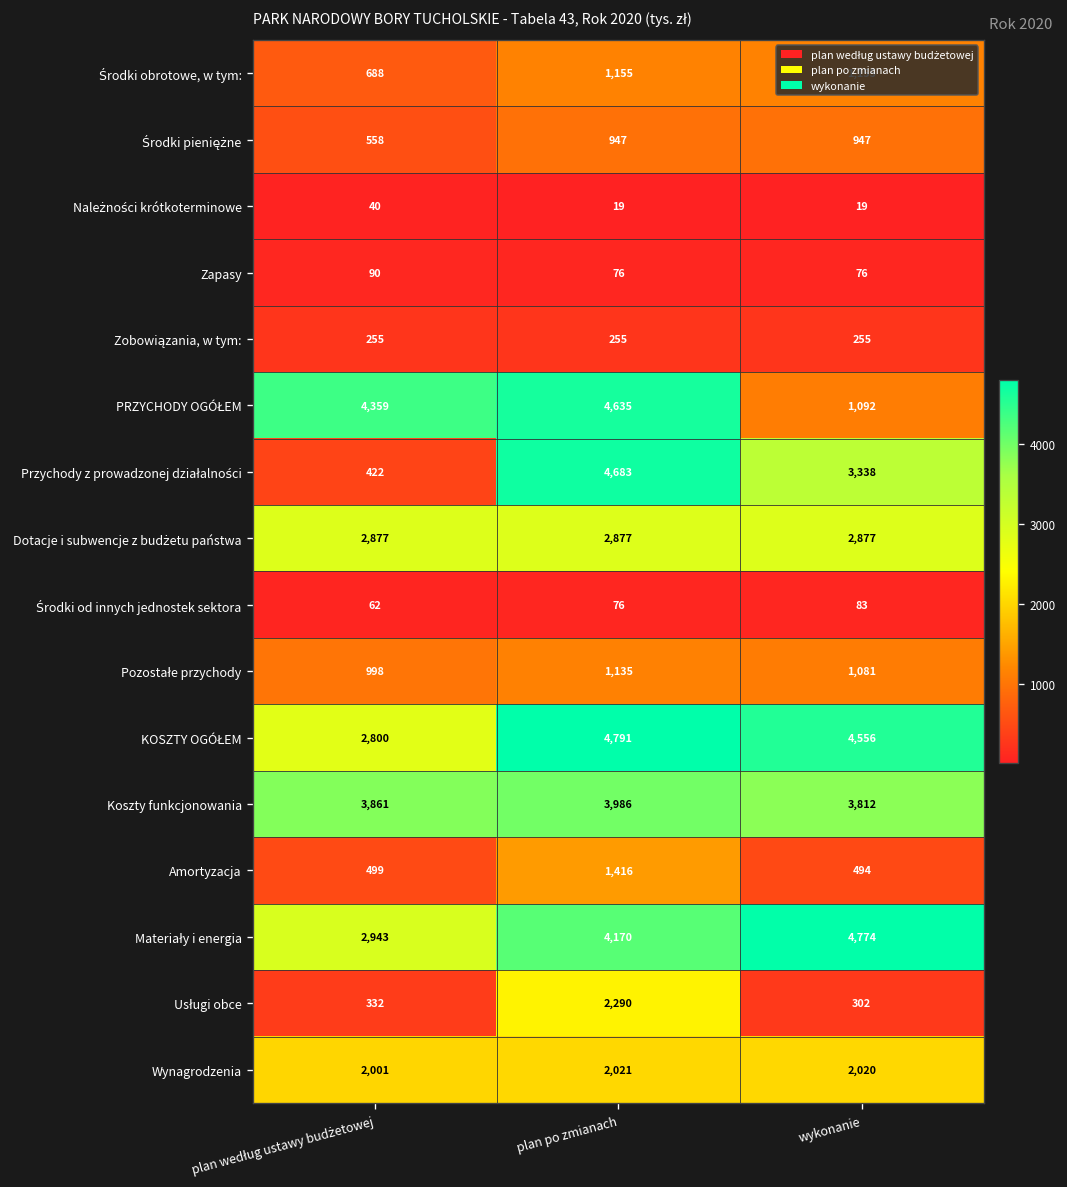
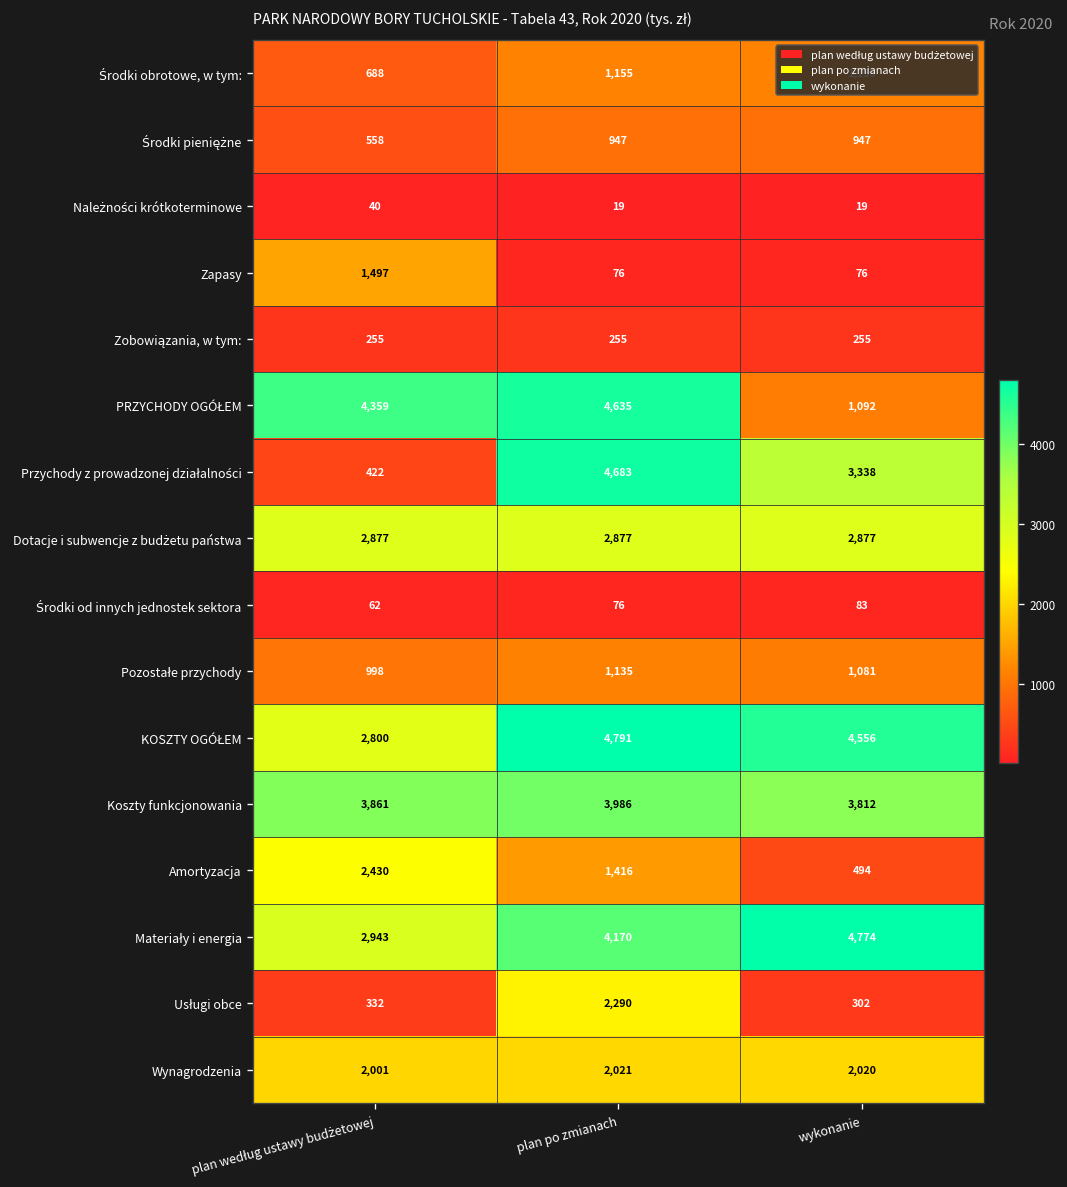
Zapasy, plan według ustawy budżetowej: 90 -> 1,497
Amortyzacja, plan według ustawy budżetowej: 499 -> 2,430
